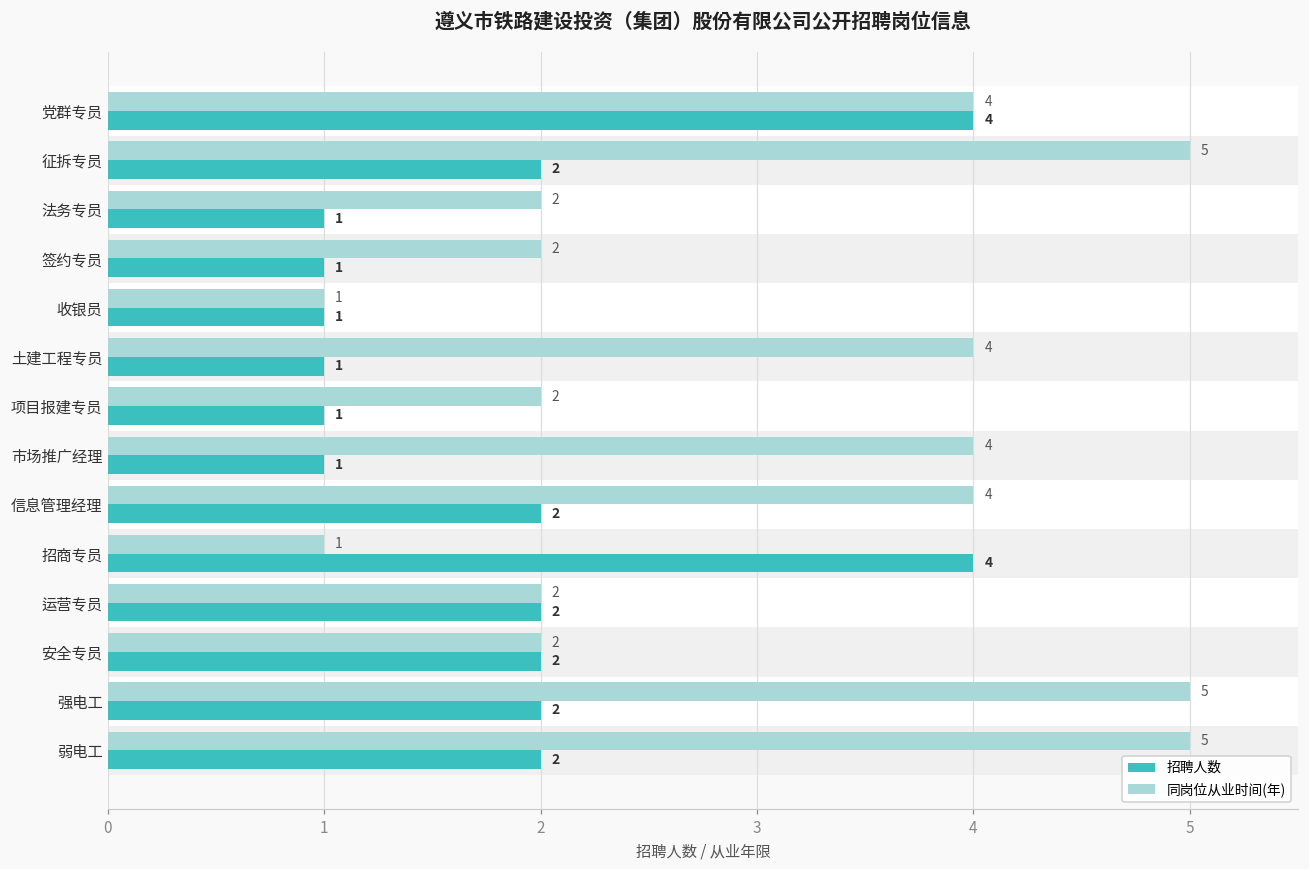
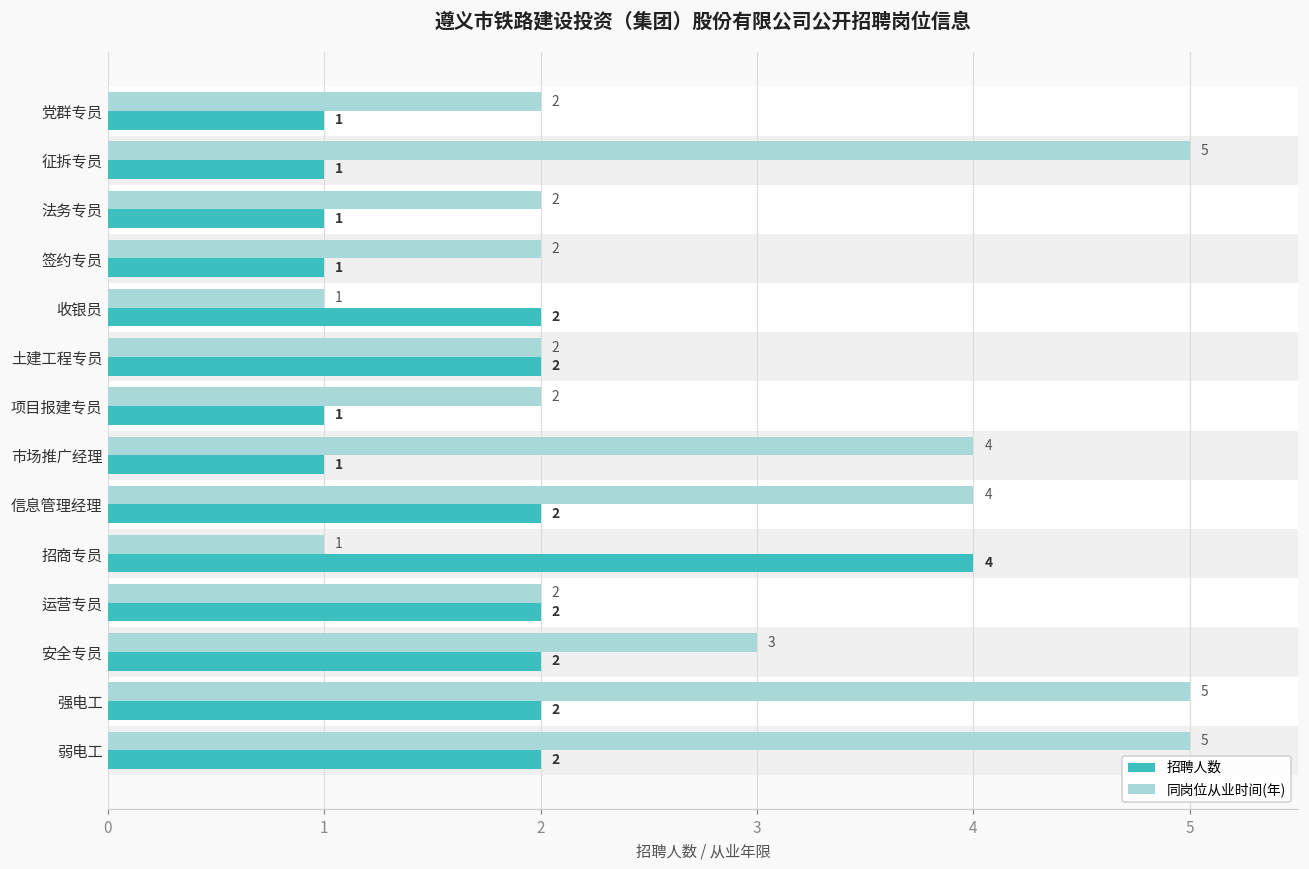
同岗位从业时间(年), 党群专员: 4 -> 2
招聘人数, 党群专员: 4 -> 1
招聘人数, 征拆专员: 2 -> 1
招聘人数, 收银员: 1 -> 2
同岗位从业时间(年), 土建工程专员: 4 -> 2
招聘人数, 土建工程专员: 1 -> 2
同岗位从业时间(年), 安全专员: 2 -> 3
